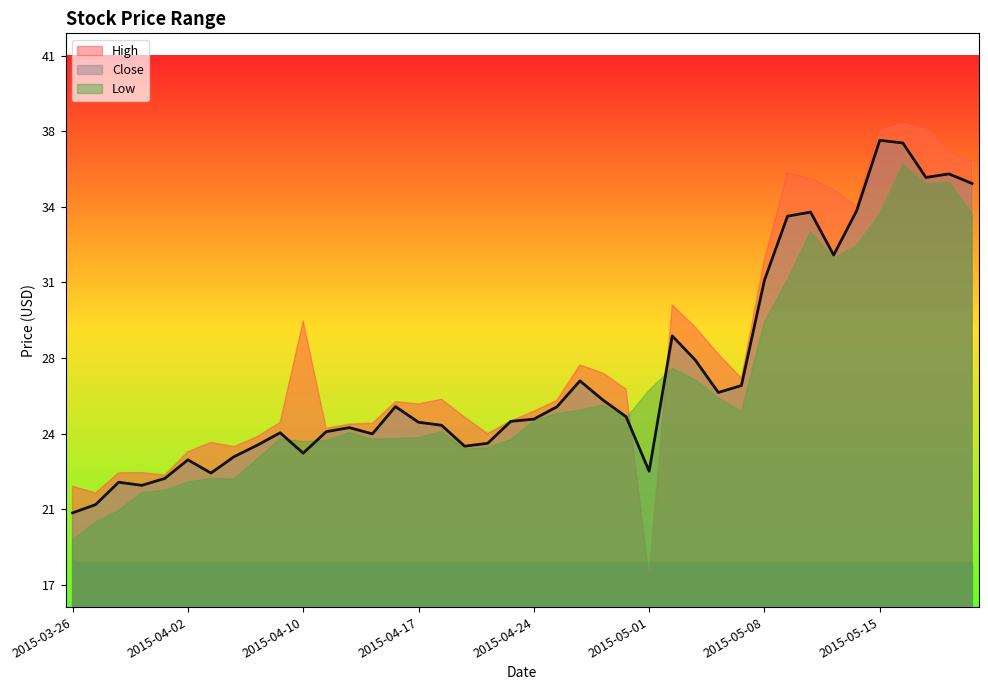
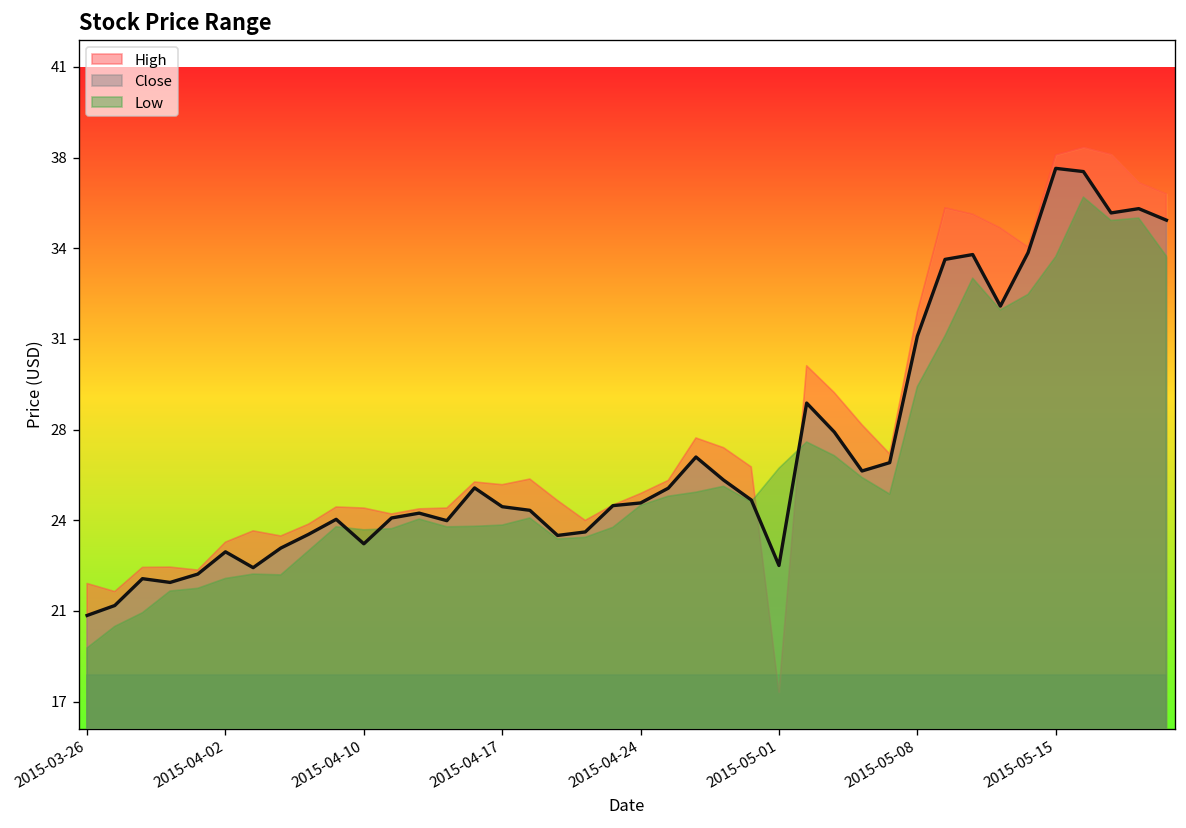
High, 2015-04-10: 29.3 -> 24.7
